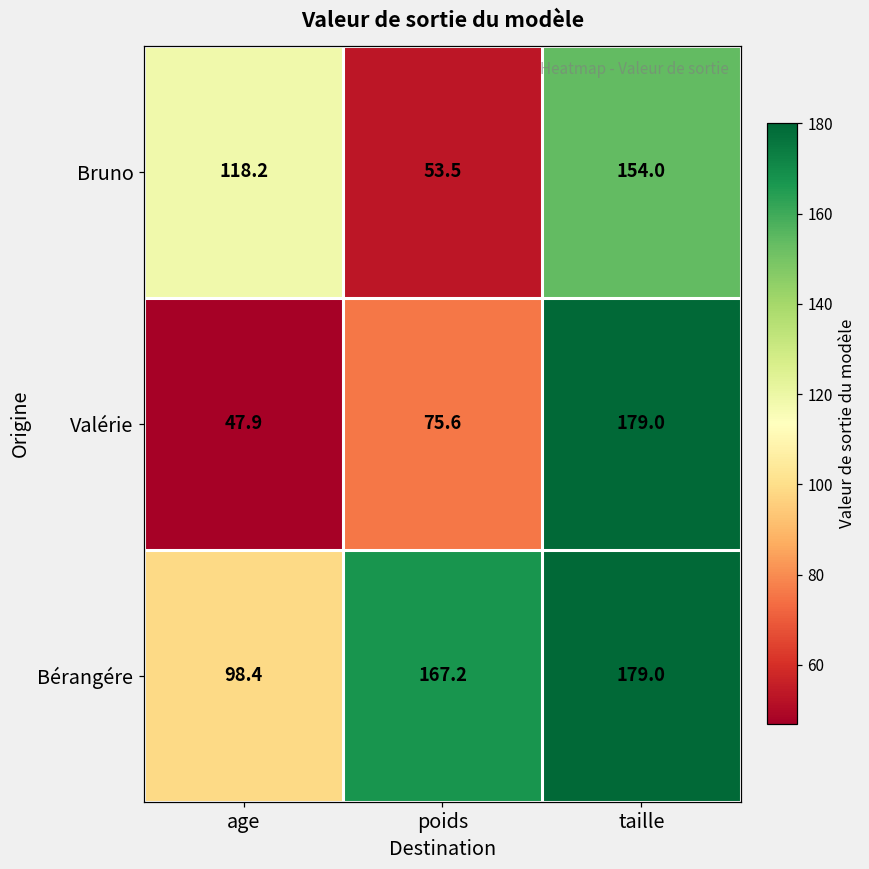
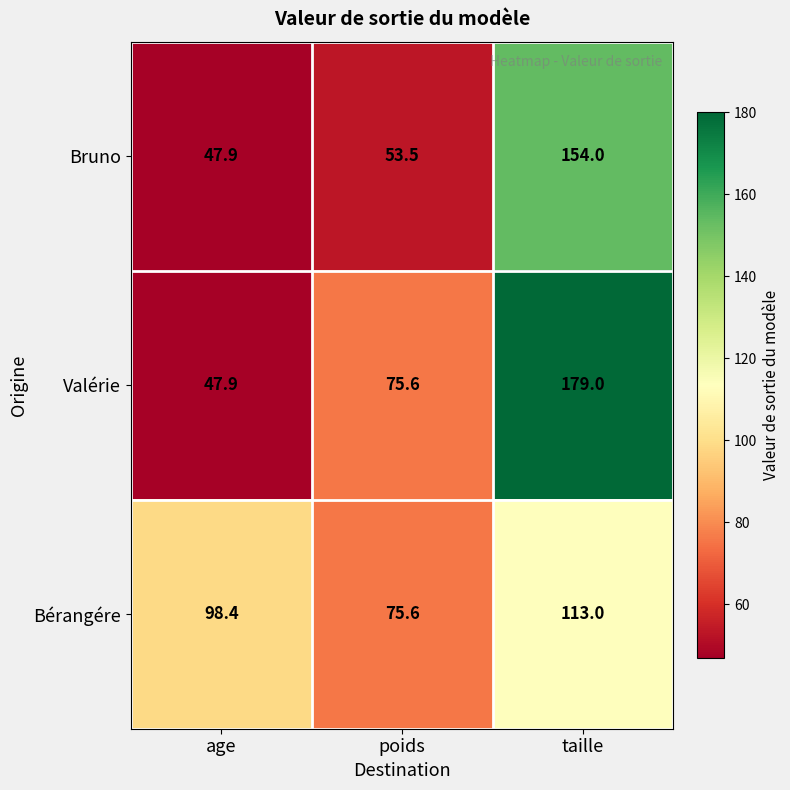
Bruno, age: 118.2 -> 47.9
Bérangére, poids: 167.2 -> 75.6
Bérangére, taille: 179.0 -> 113.0
